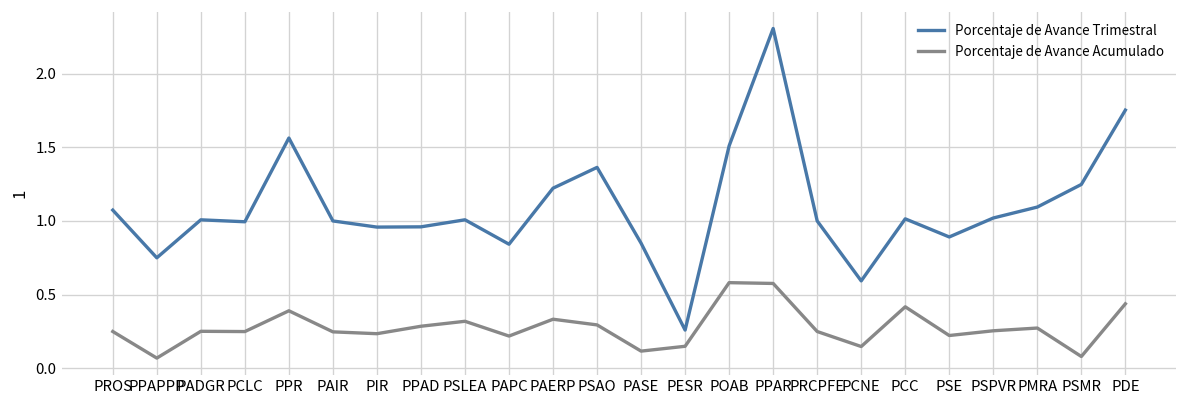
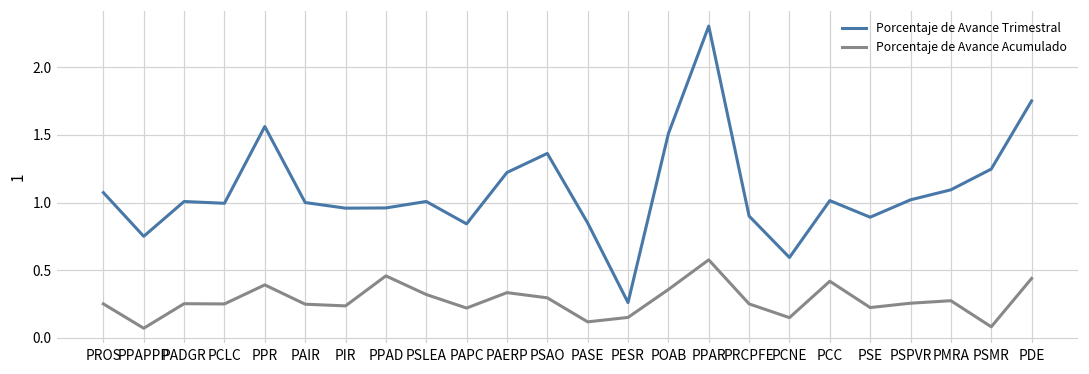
Porcentaje de Avance Acumulado, PPAD: 0.29 -> 0.46
Porcentaje de Avance Acumulado, POAB: 0.58 -> 0.36
Porcentaje de Avance Trimestral, PRCPFE: 1.0 -> 0.9
